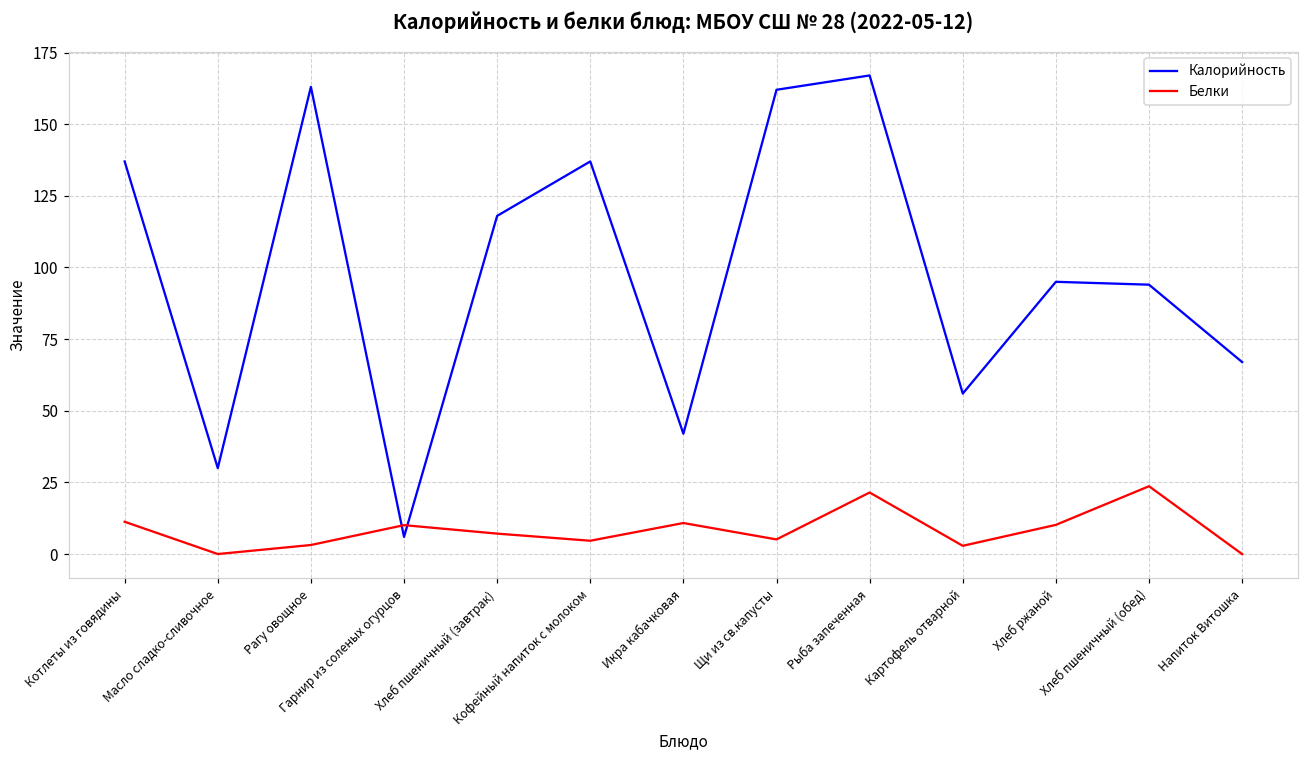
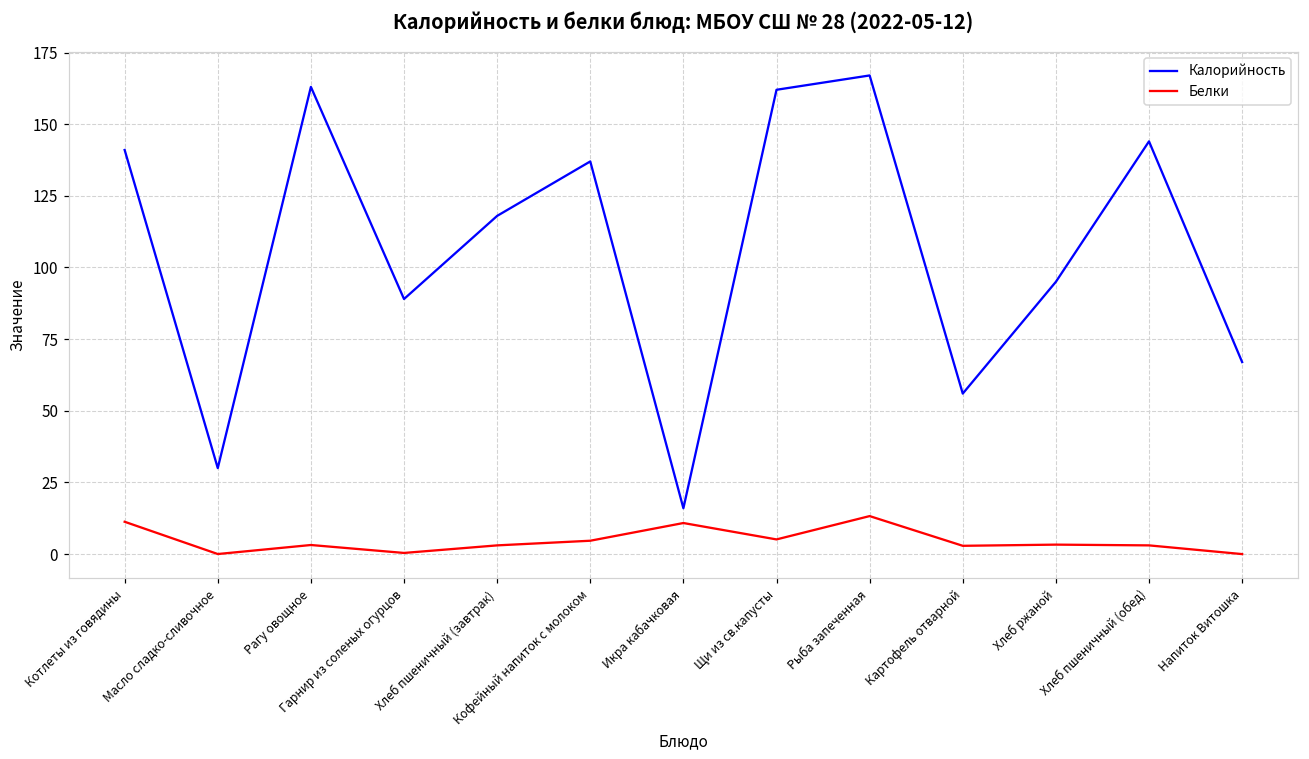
Калорийность, Котлеты из говядины: 137 -> 141
Калорийность, Гарнир из соленых огурцов: 6 -> 89
Белки, Гарнир из соленых огурцов: 10 -> 0
Белки, Хлеб пшеничный (завтрак): 7 -> 3
Калорийность, Икра кабачковая: 42 -> 16
Белки, Рыба запеченная: 21 -> 13
Белки, Хлеб ржаной: 10 -> 3
Калорийность, Хлеб пшеничный (обед): 94 -> 144
Белки, Хлеб пшеничный (обед): 24 -> 3
